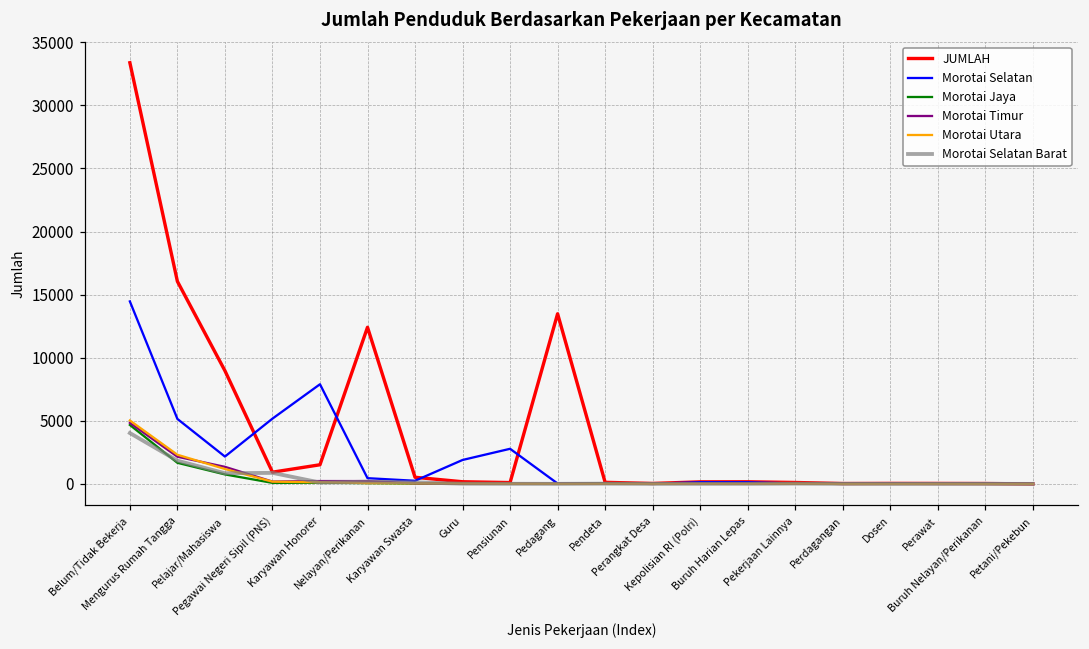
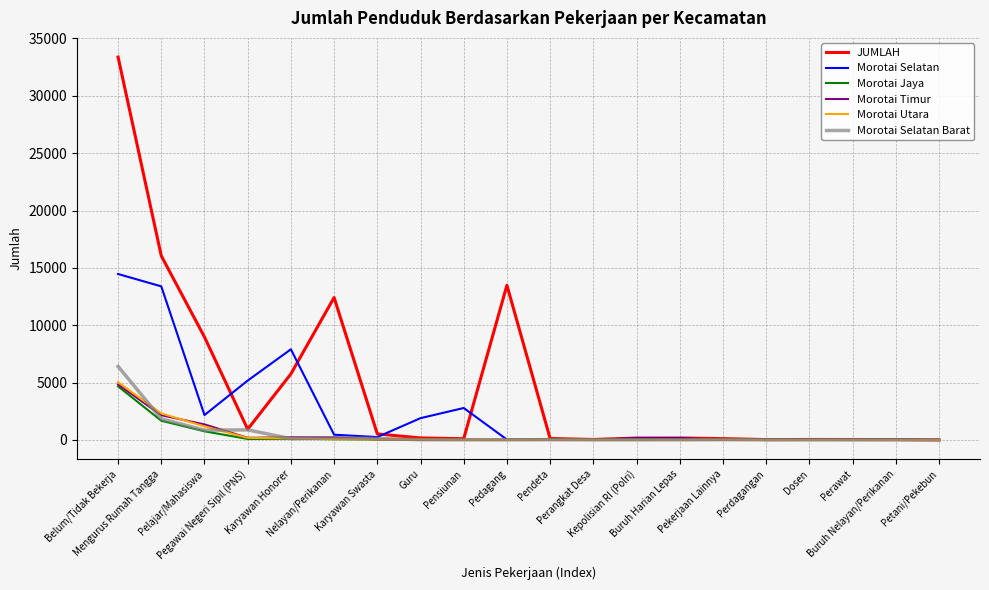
Morotai Selatan Barat, Belum/Tidak Bekerja: 4000 -> 6400
Morotai Selatan, Mengurus Rumah Tangga: 5100 -> 13400
JUMLAH, Karyawan Honorer: 1500 -> 5800
